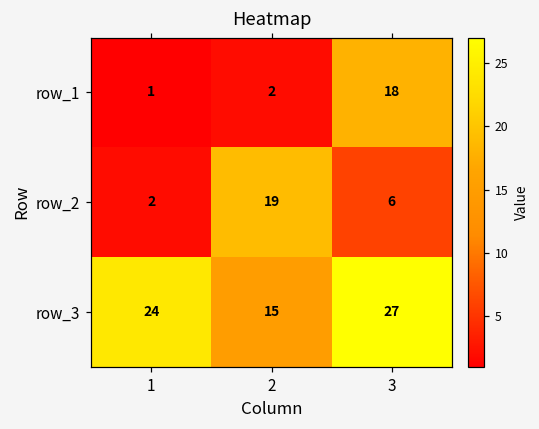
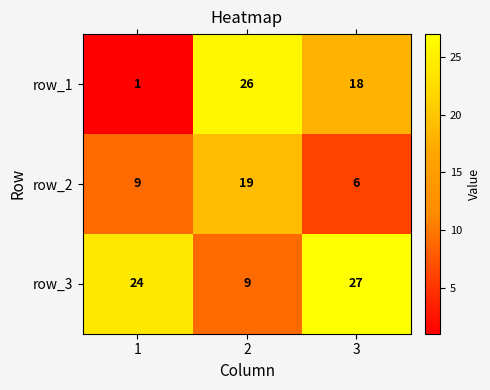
row_1, 2: 2 -> 26
row_2, 1: 2 -> 9
row_3, 2: 15 -> 9
